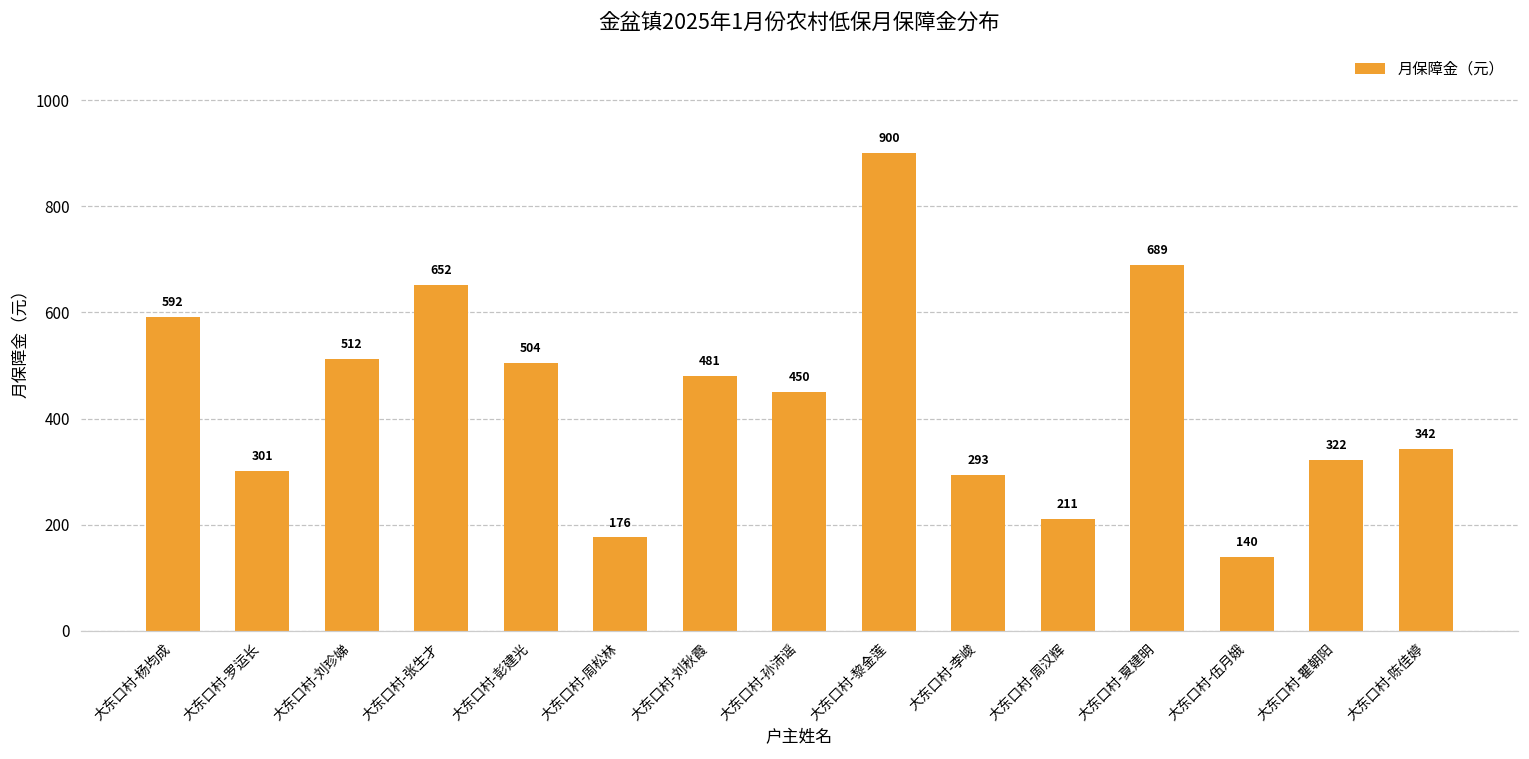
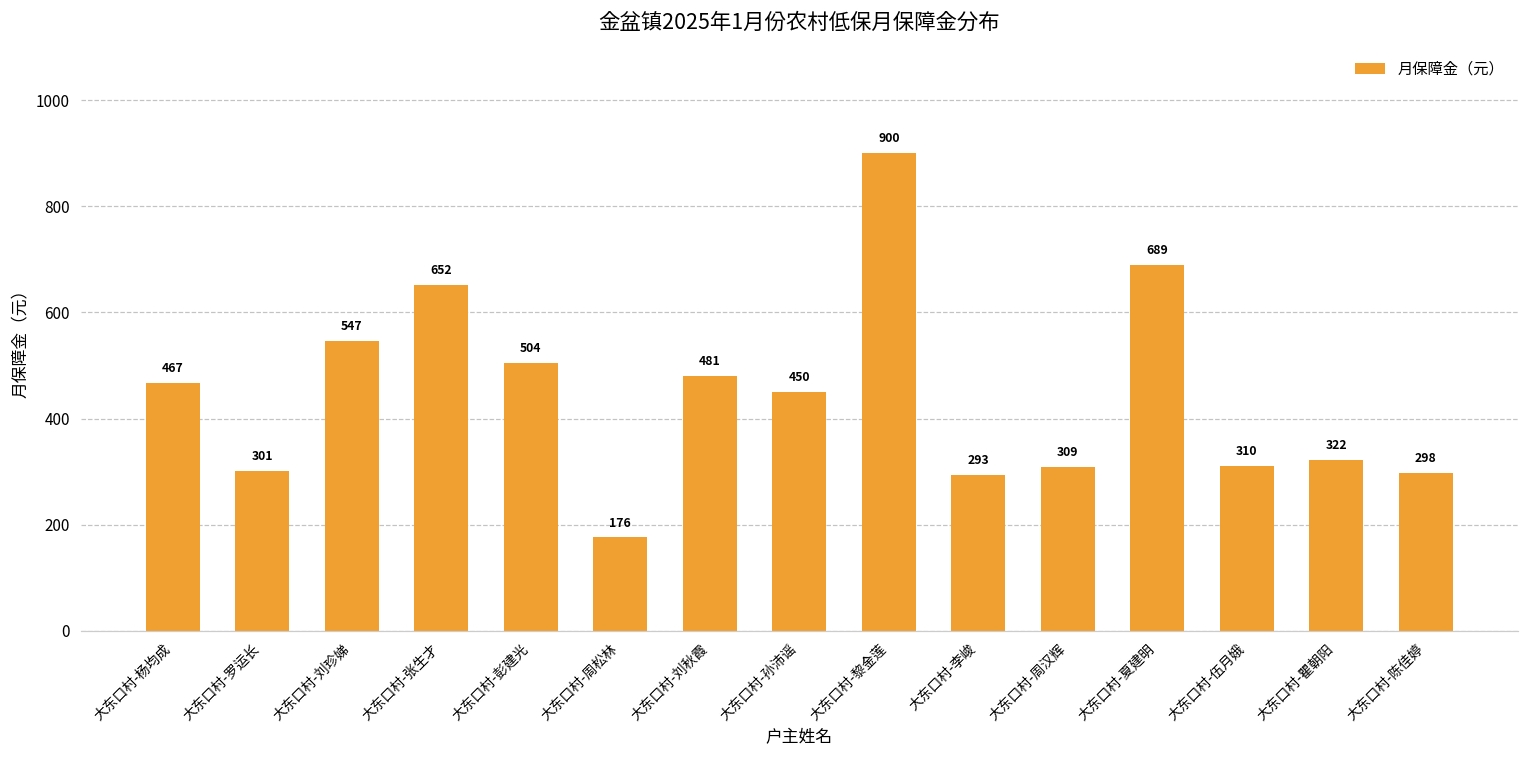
大东口村-杨均成: 592 -> 467
大东口村-刘珍娣: 512 -> 547
大东口村-周汉辉: 211 -> 309
大东口村-伍月娥: 140 -> 310
大东口村-陈佳婷: 342 -> 298
